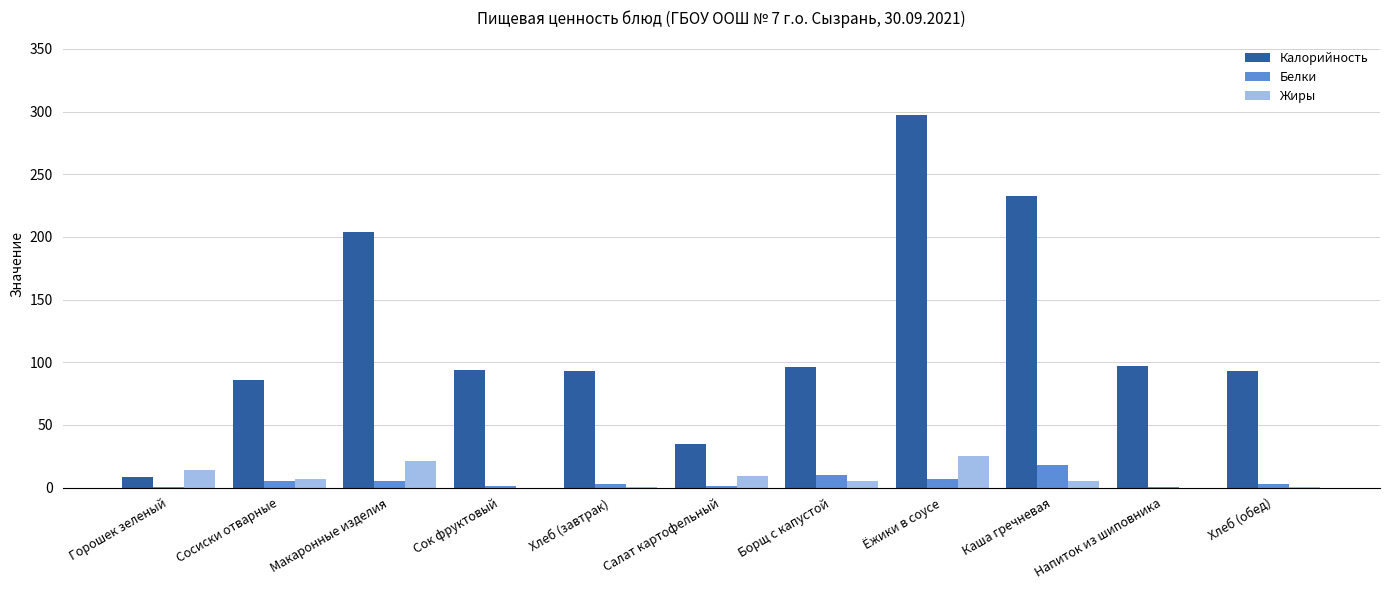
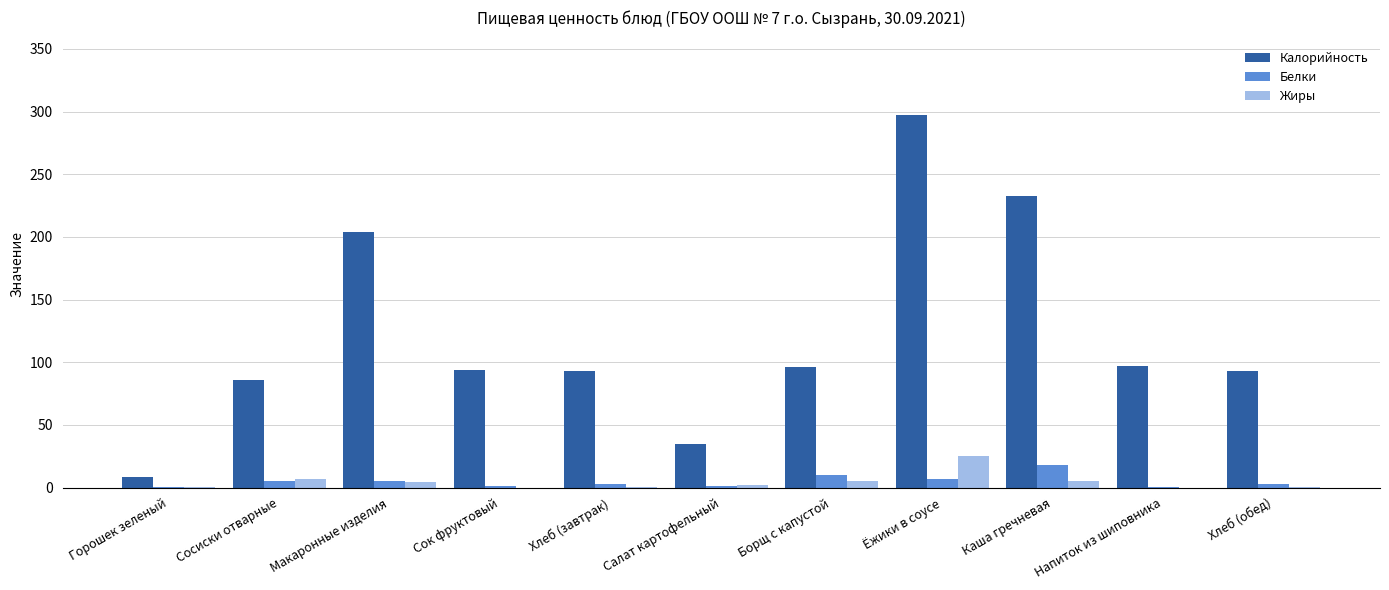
Жиры, Горошек зеленый: 14 -> 0
Жиры, Макаронные изделия: 21 -> 4
Жиры, Салат картофельный: 10 -> 2
